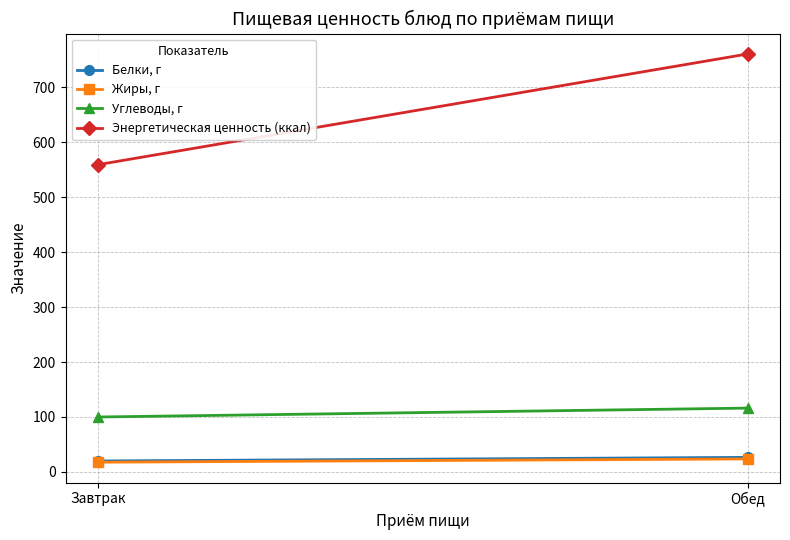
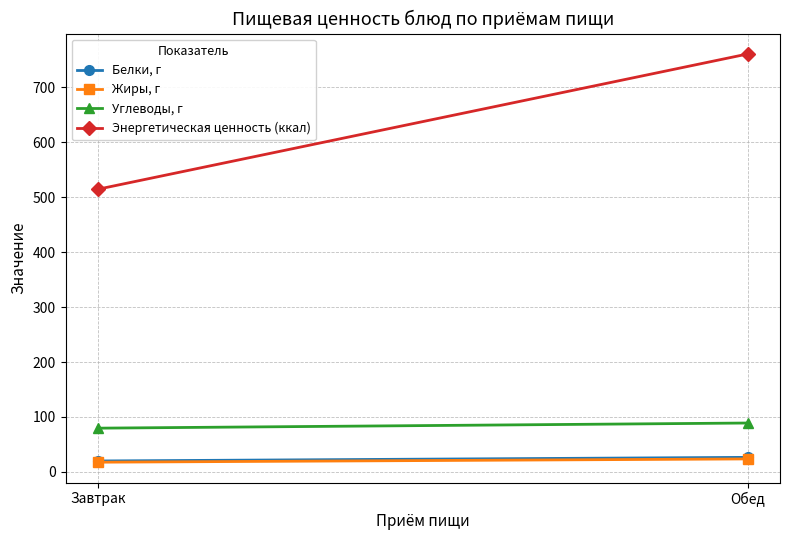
Углеводы, г, Завтрак: 100 -> 80
Энергетическая ценность (ккал), Завтрак: 560 -> 510
Углеводы, г, Обед: 120 -> 90
